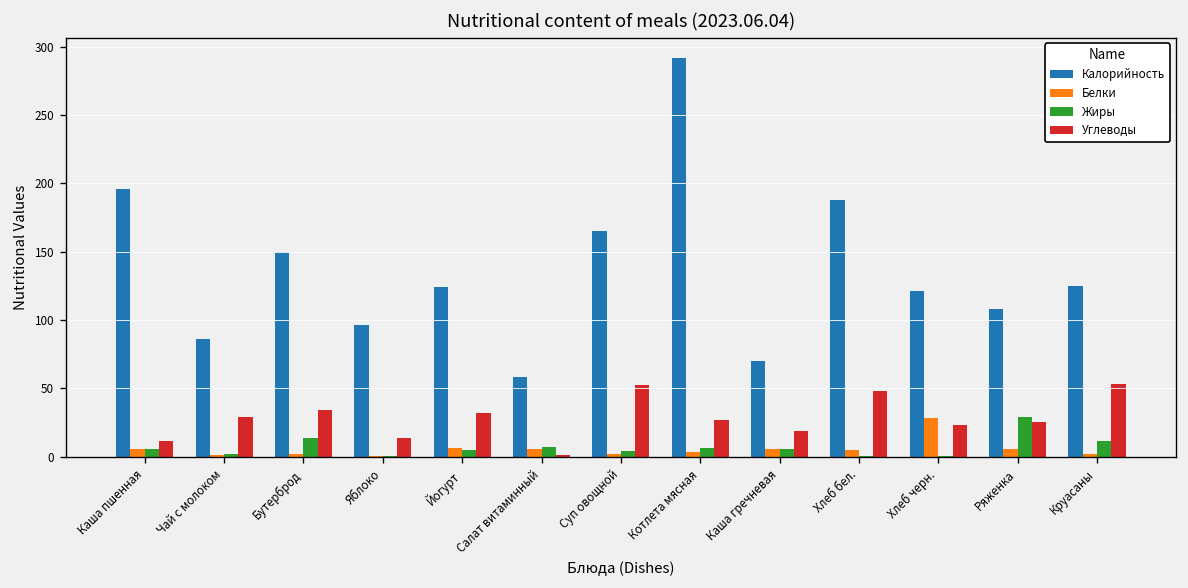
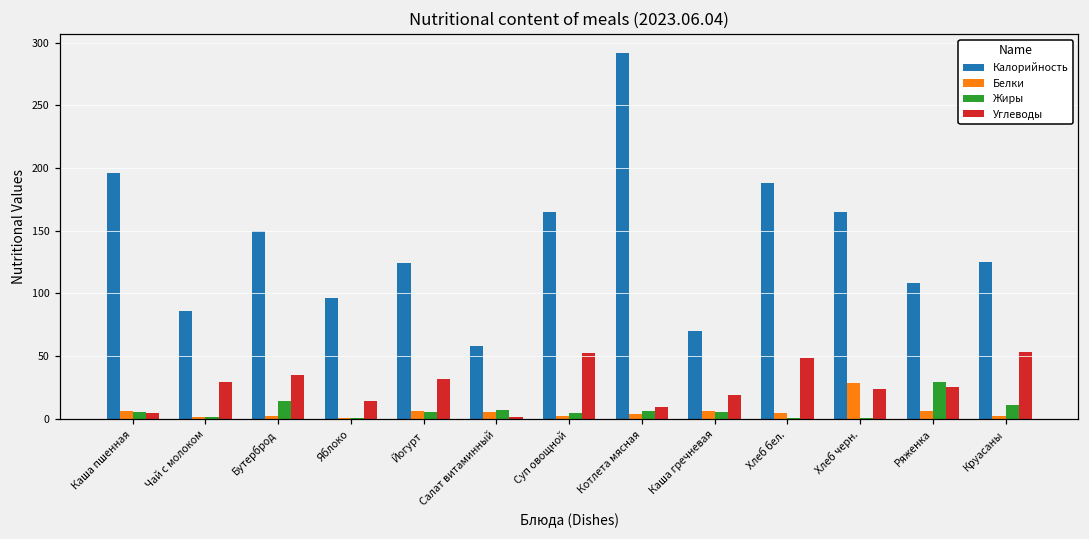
Углеводы, Каша пшенная: 12 -> 4
Углеводы, Котлета мясная: 27 -> 9
Калорийность, Хлеб черн.: 121 -> 165
